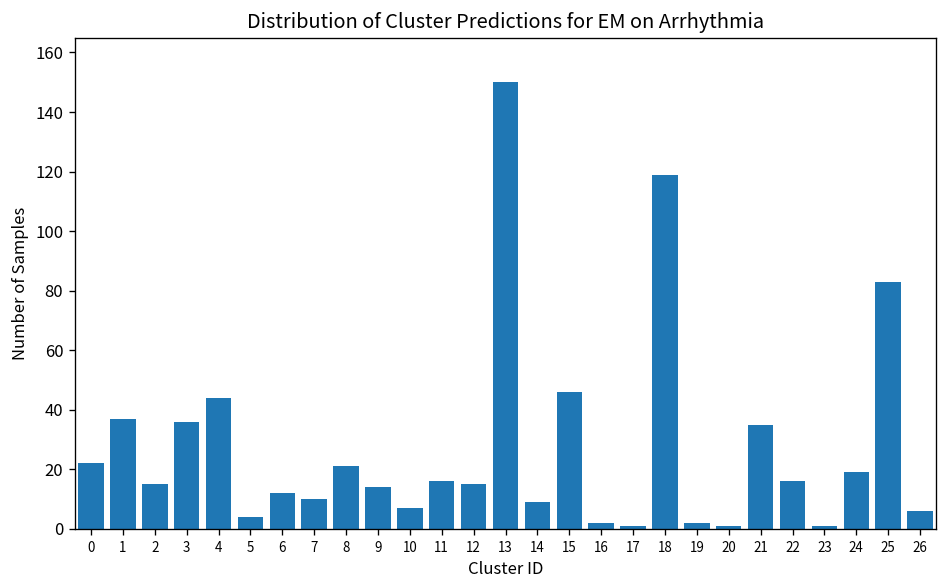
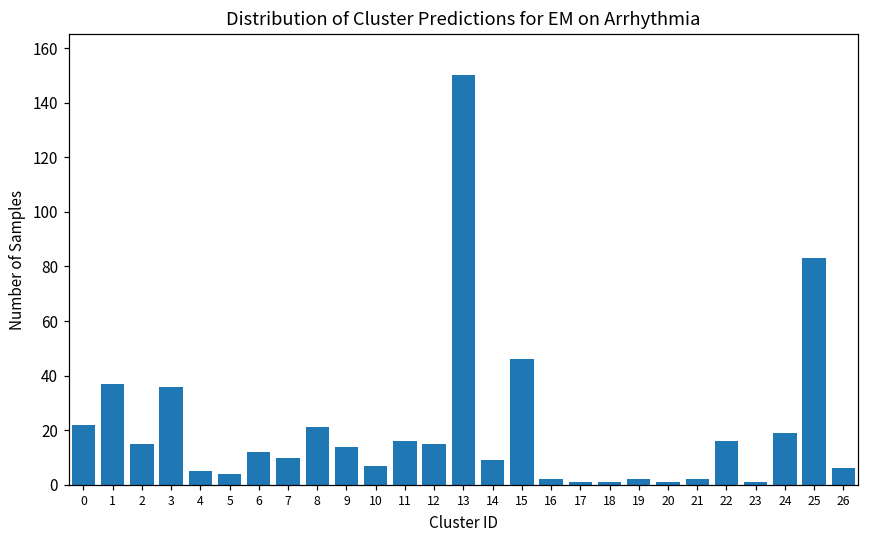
4: 44 -> 5
18: 119 -> 1
21: 35 -> 2
